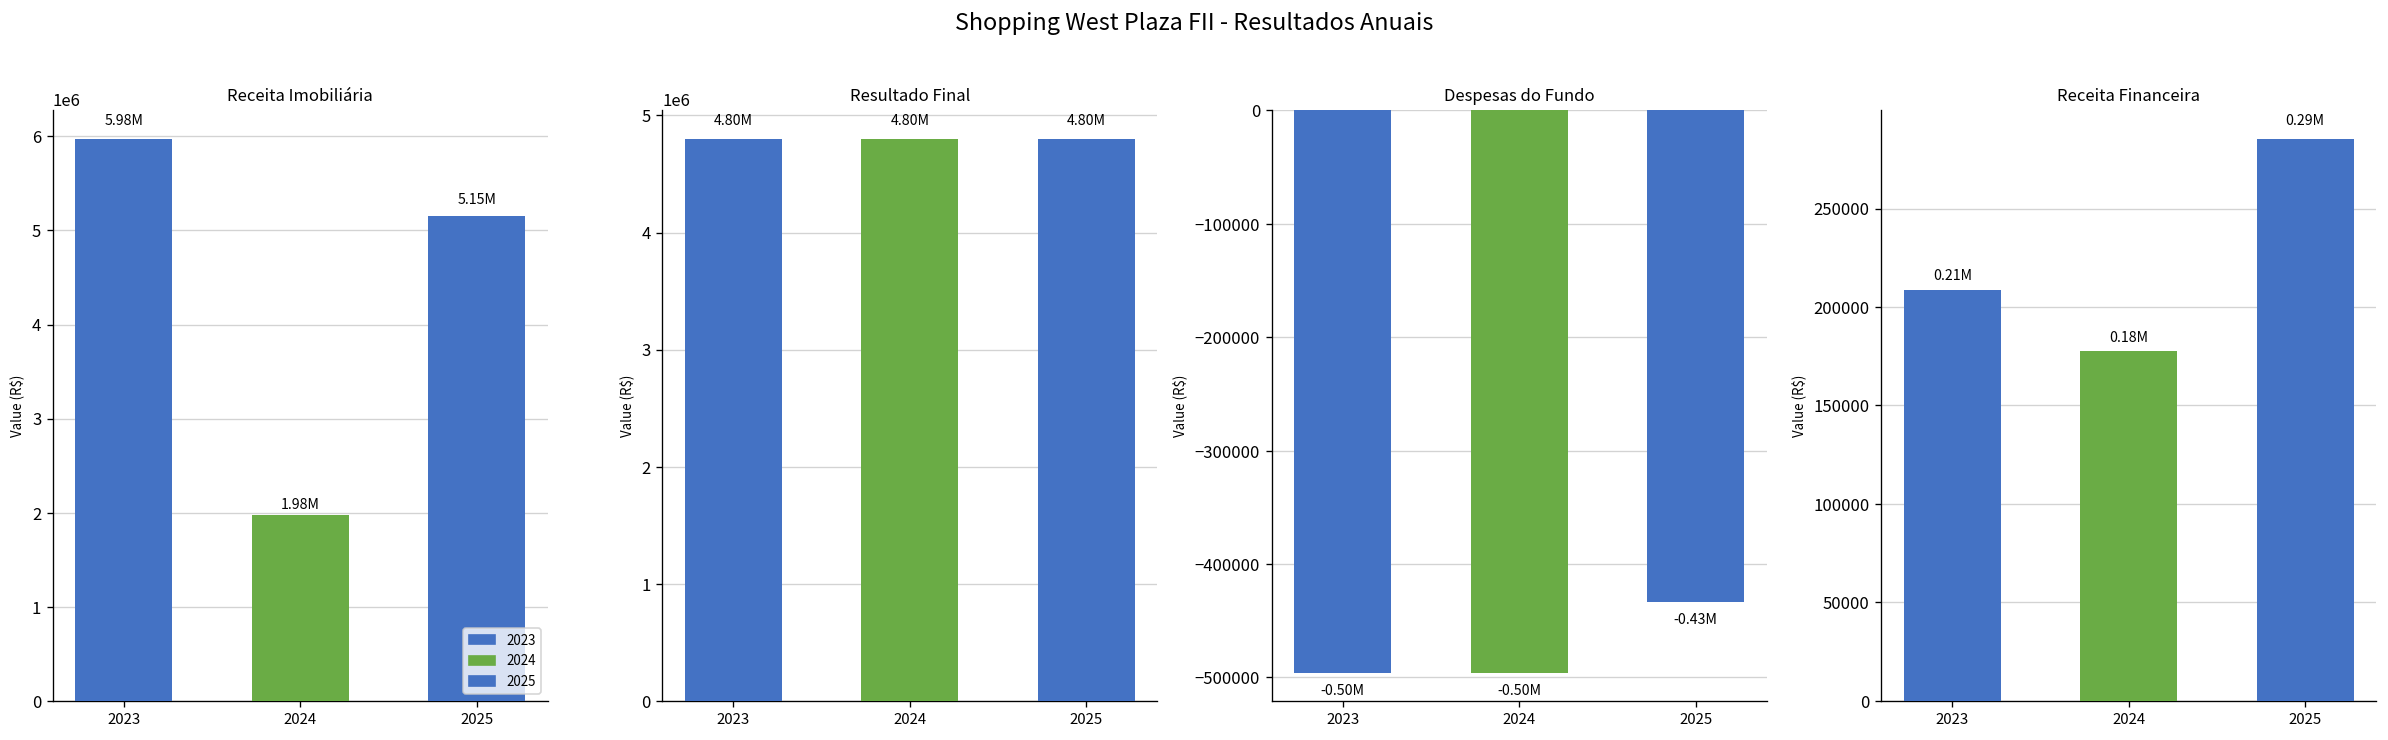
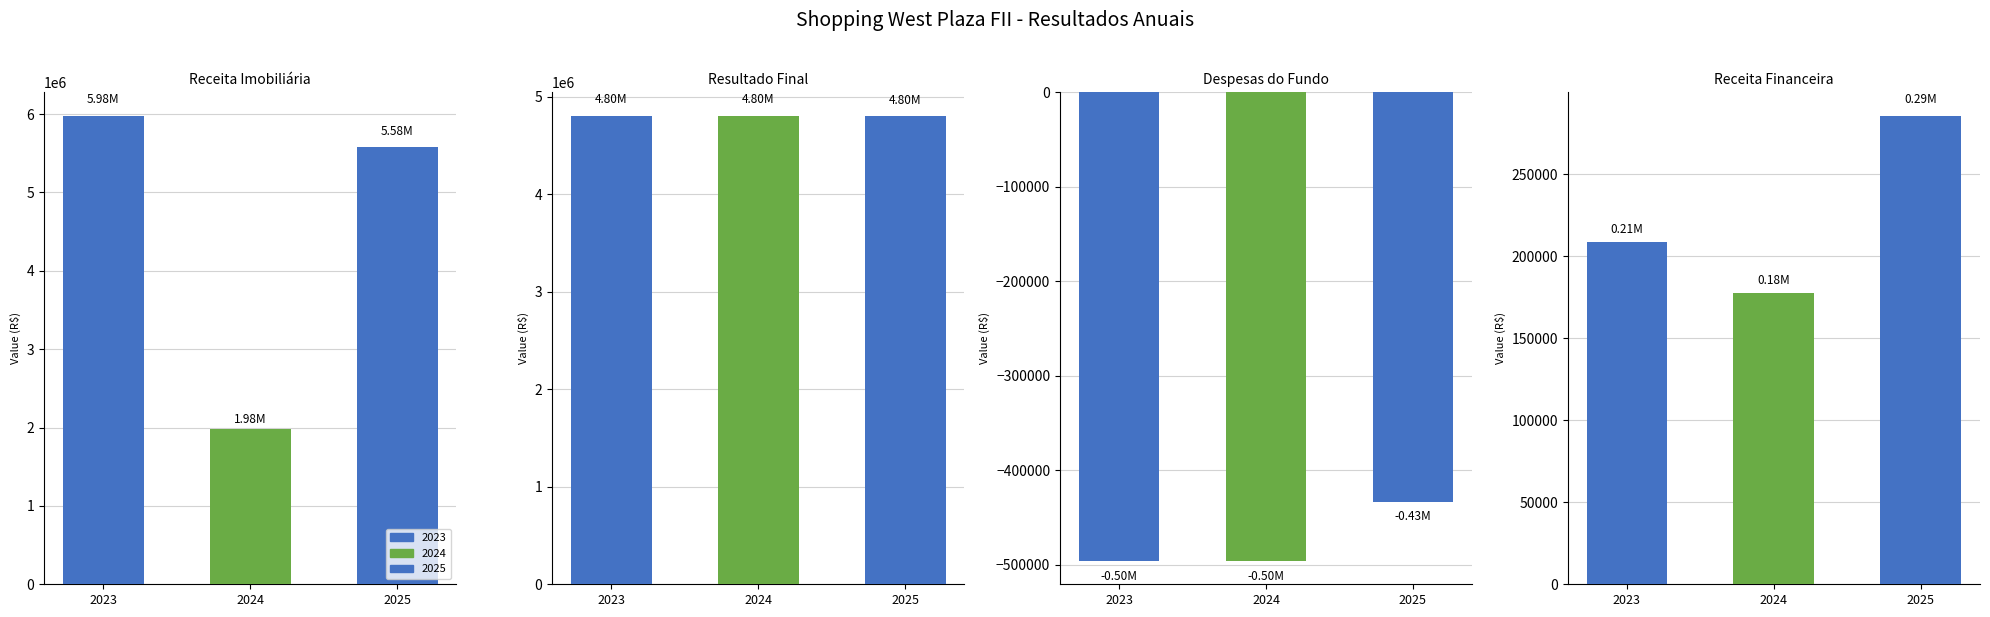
Receita Imobiliária, 2025: 5.15M -> 5.58M
